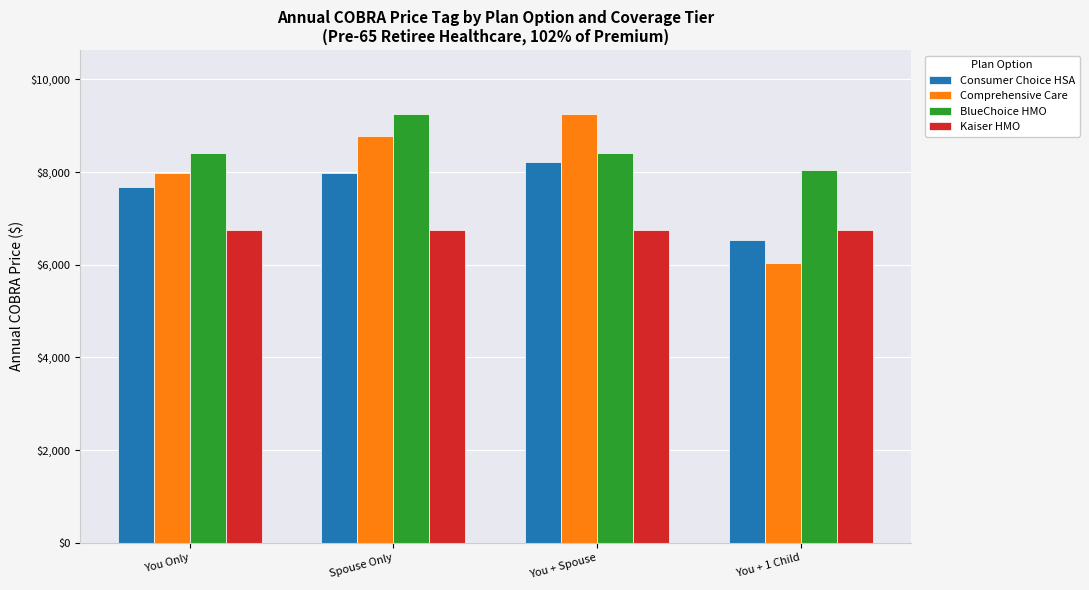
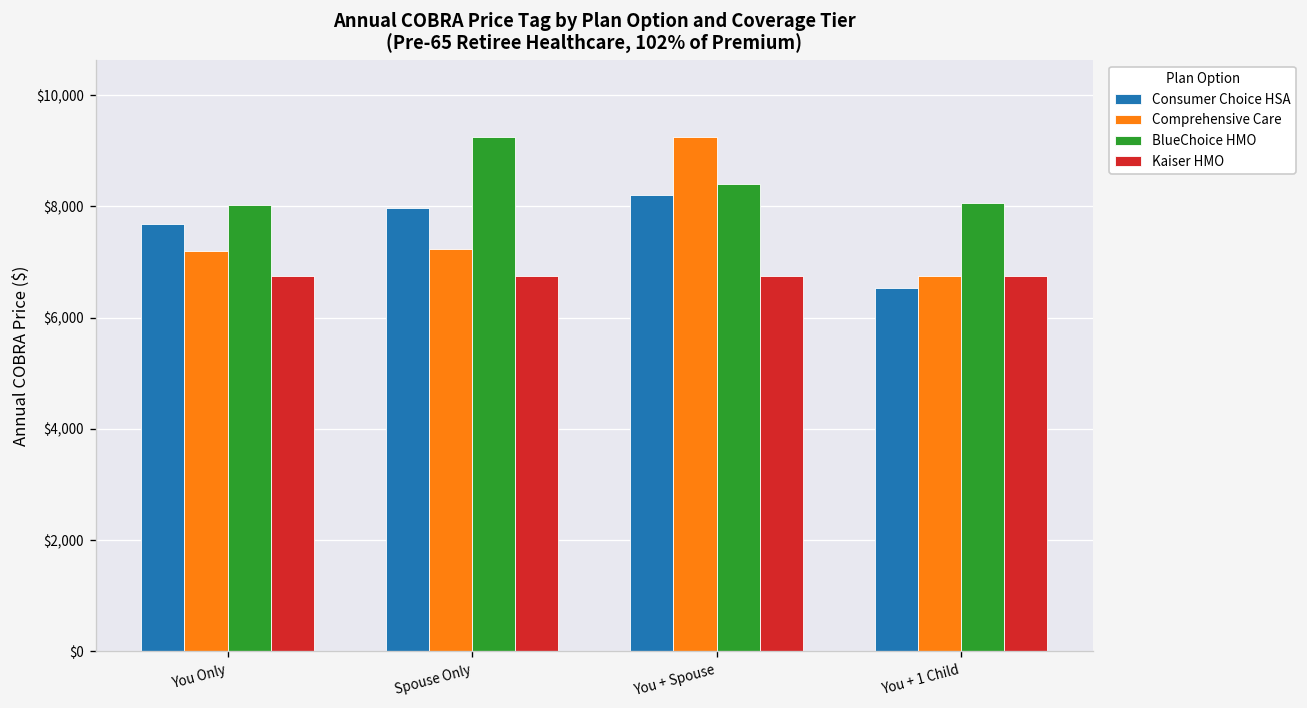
Comprehensive Care, You Only: $8,000 -> $7,200
BlueChoice HMO, You Only: $8,400 -> $8,000
Comprehensive Care, Spouse Only: $8,800 -> $7,200
Comprehensive Care, You + 1 Child: $6,000 -> $6,800
